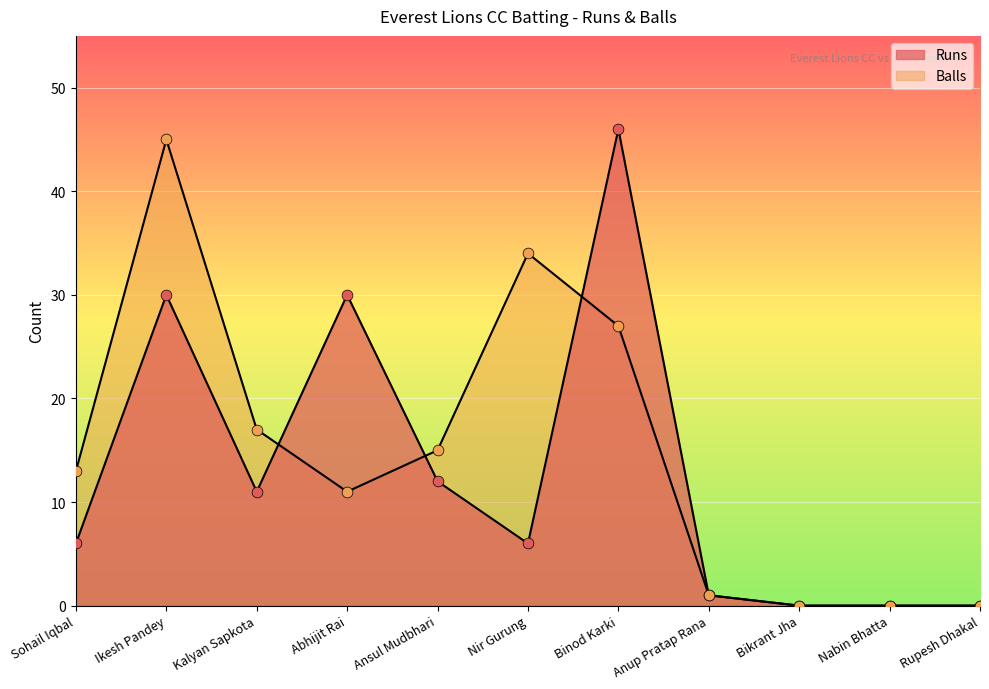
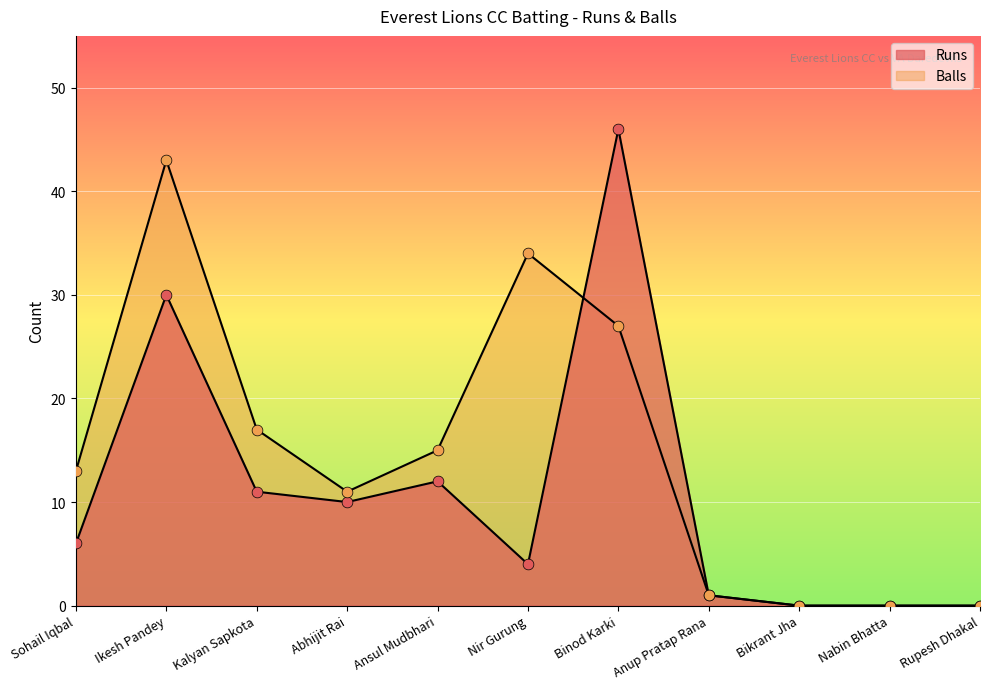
Balls, Ikesh Pandey: 45 -> 43
Runs, Abhijit Rai: 30 -> 10
Runs, Nir Gurung: 6 -> 4
